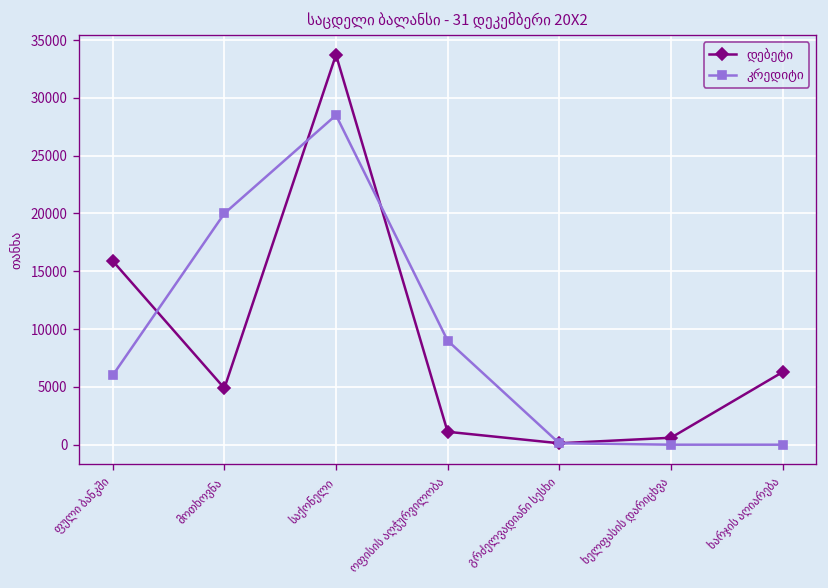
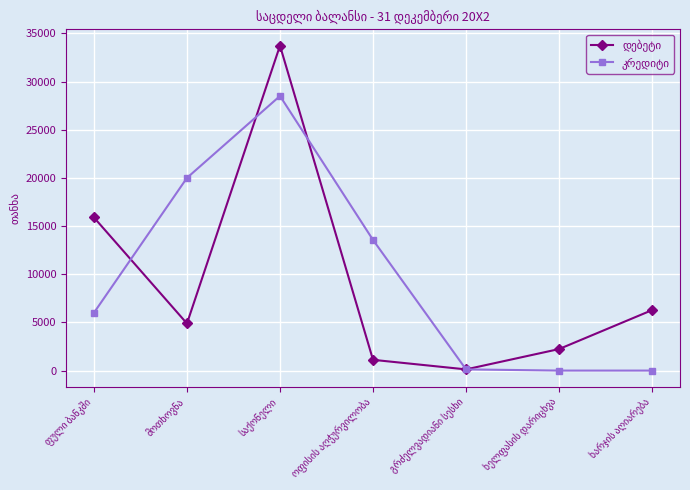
კრედიტი, ოფისის აღჭურვილობა: 9000 -> 14000
დებეტი, ხელფასის დარიცხვა: 1000 -> 2000
